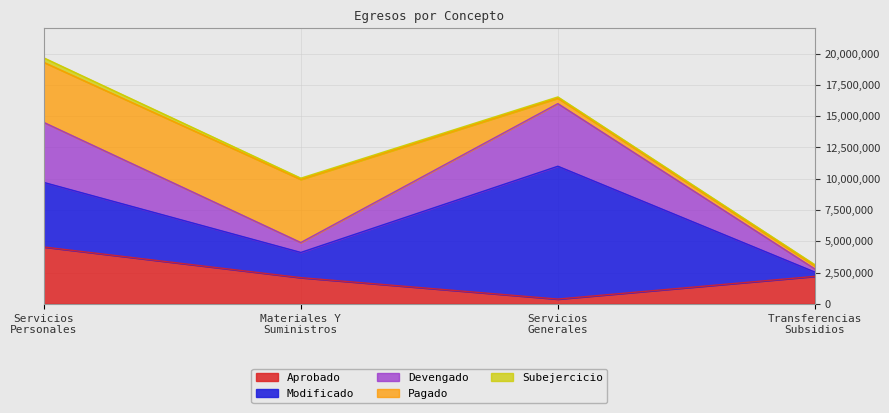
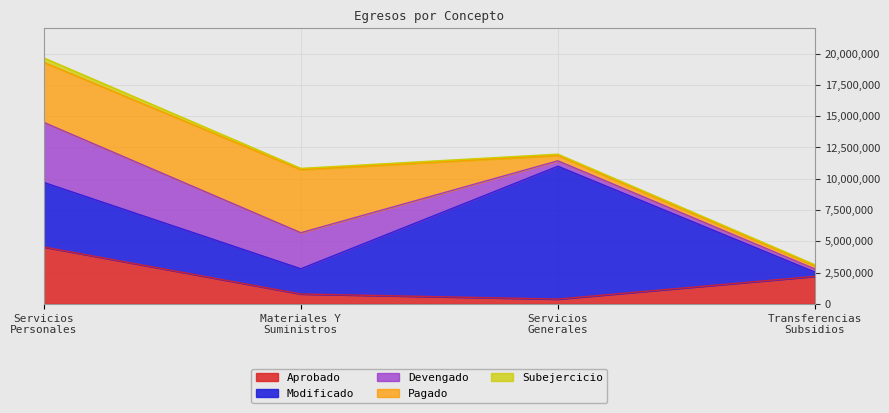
Aprobado, Materiales Y Suministros: 2,100,000 -> 800,000
Devengado, Materiales Y Suministros: 800,000 -> 2,900,000
Devengado, Servicios Generales: 5,000,000 -> 400,000
